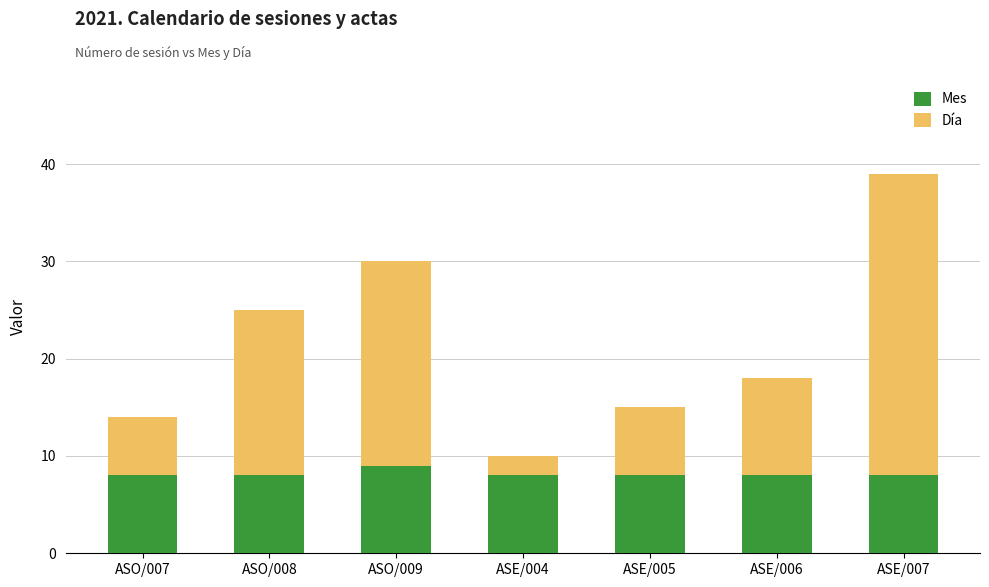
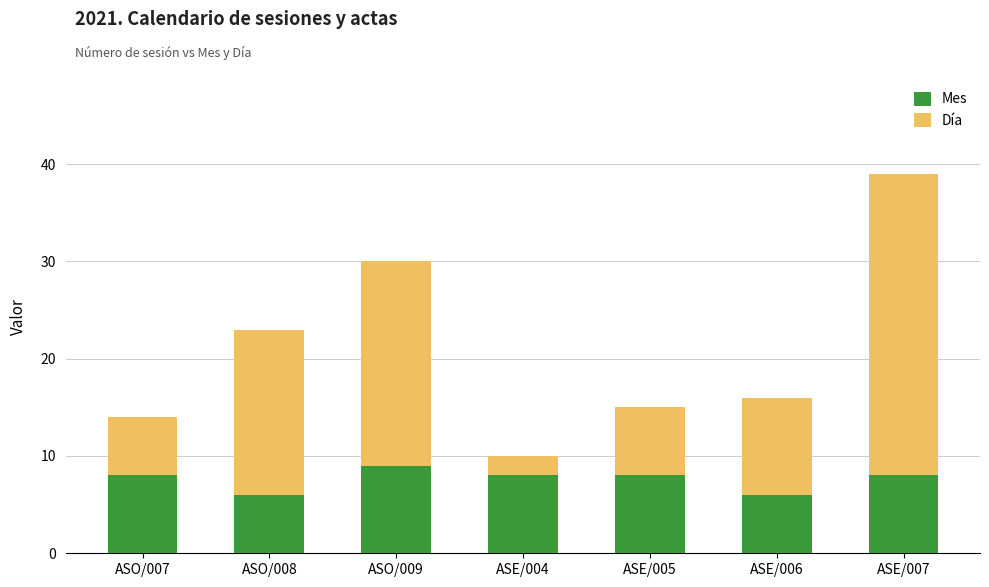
Mes, ASO/008: 8 -> 6
Mes, ASE/006: 8 -> 6
